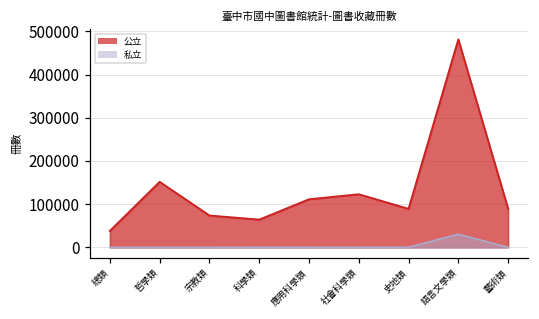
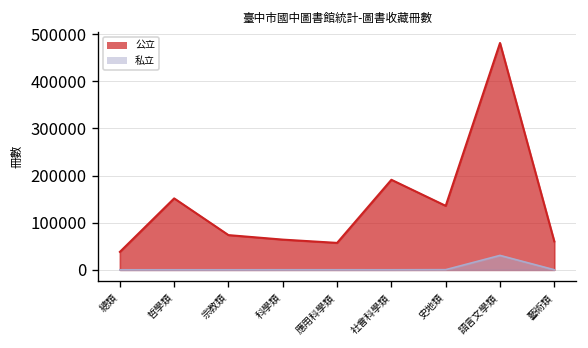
公立, 應用科學類: 110000 -> 60000
公立, 社會科學類: 120000 -> 190000
公立, 史地類: 90000 -> 140000
公立, 藝術類: 90000 -> 60000
